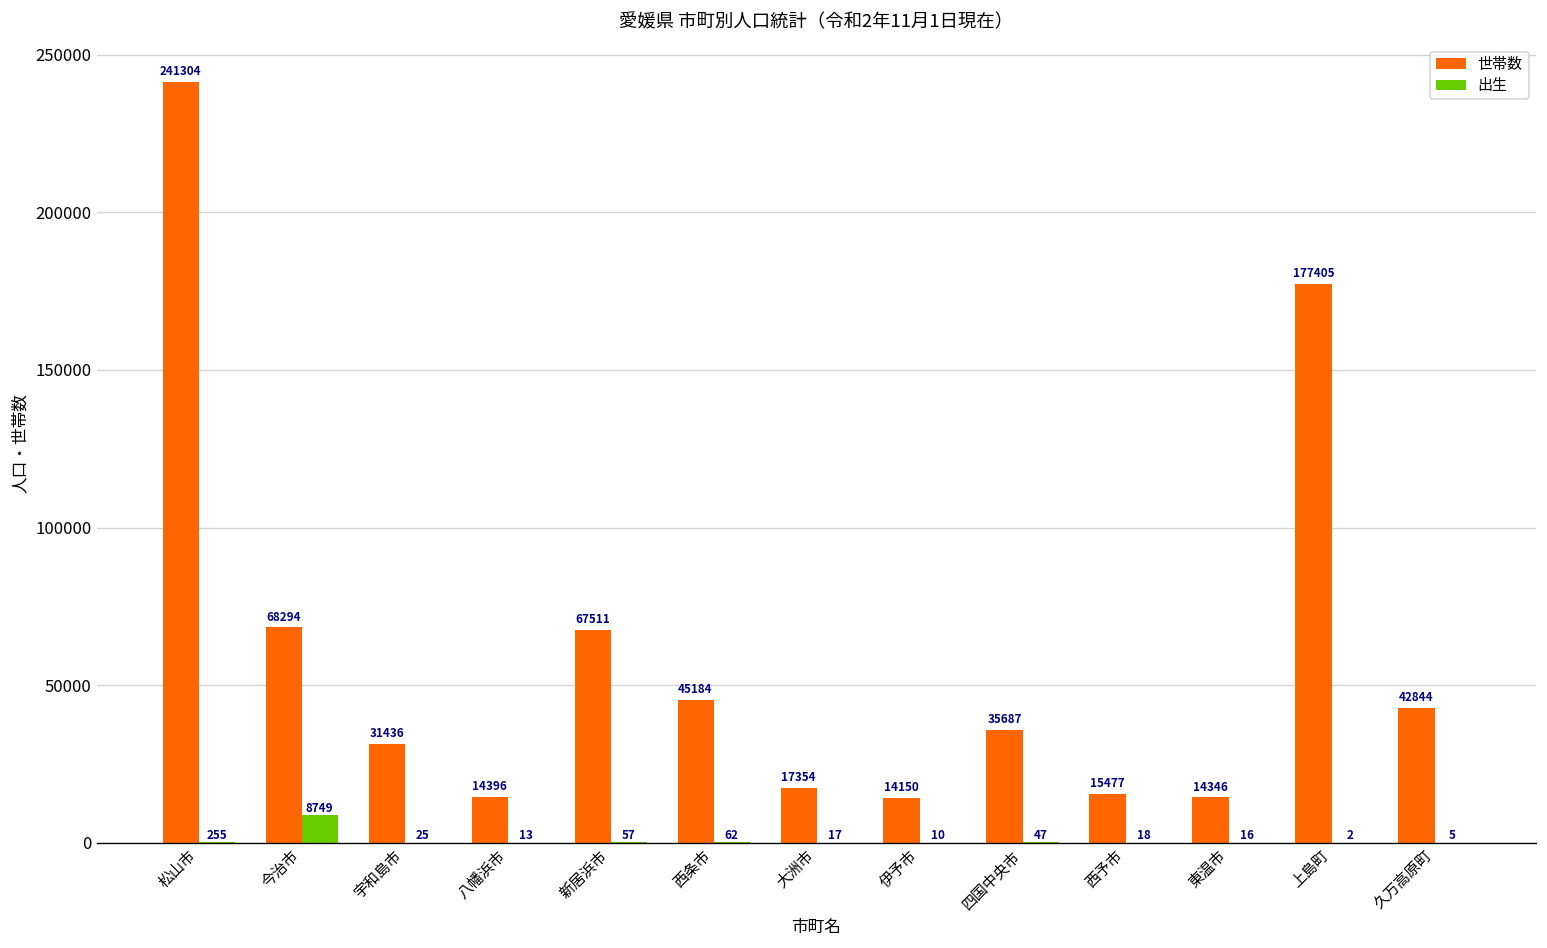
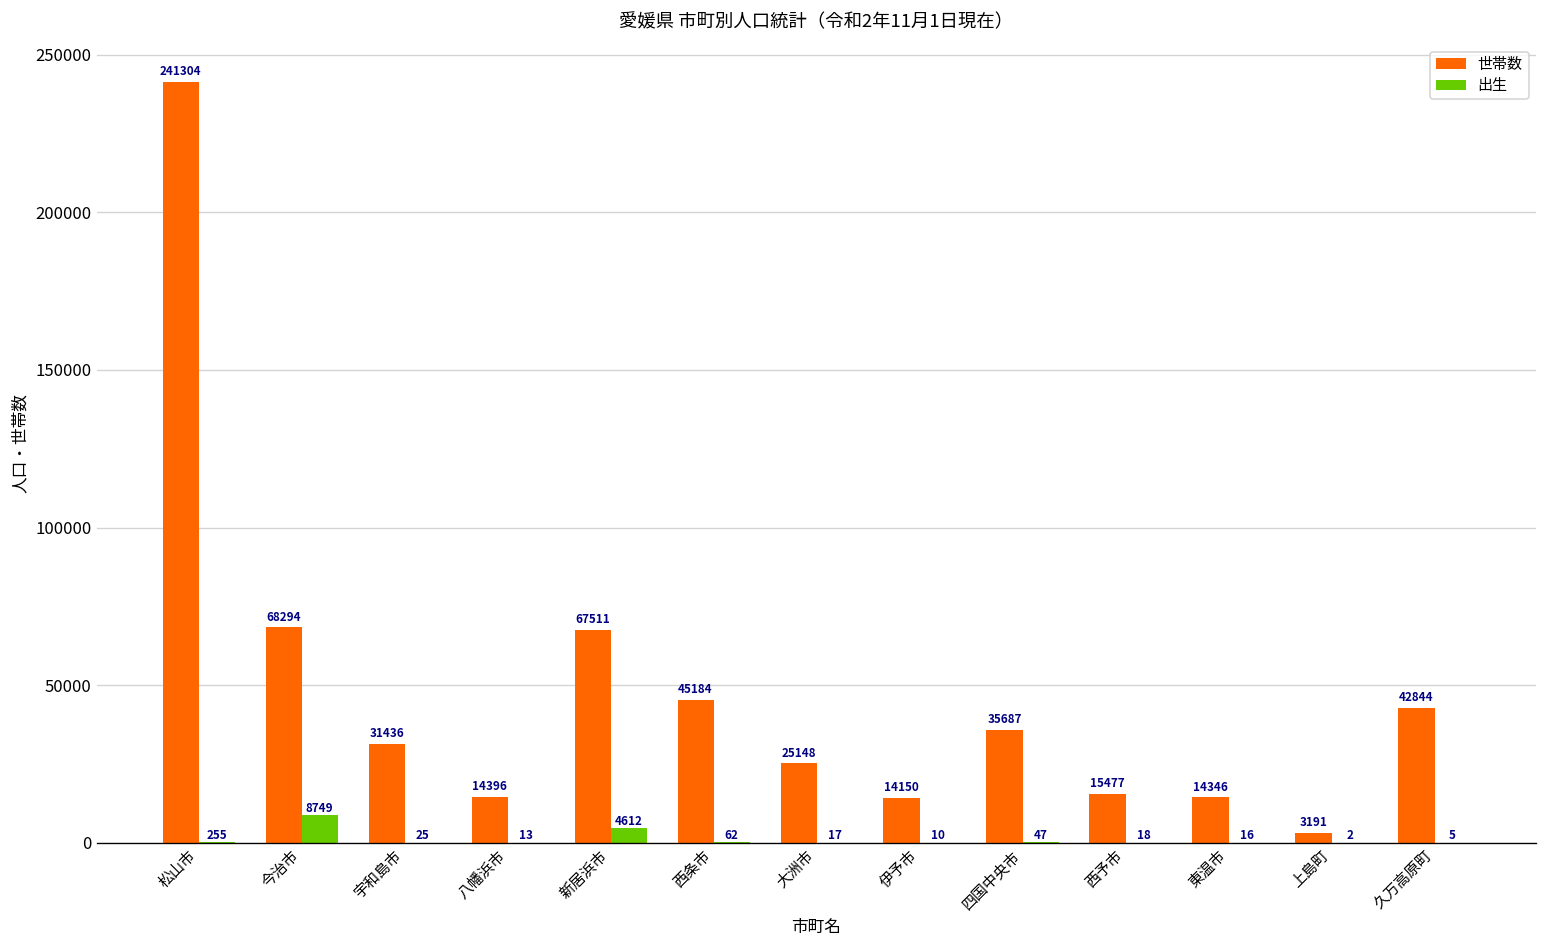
出生, 新居浜市: 57 -> 4612
世帯数, 大洲市: 17354 -> 25148
世帯数, 上島町: 177405 -> 3191
